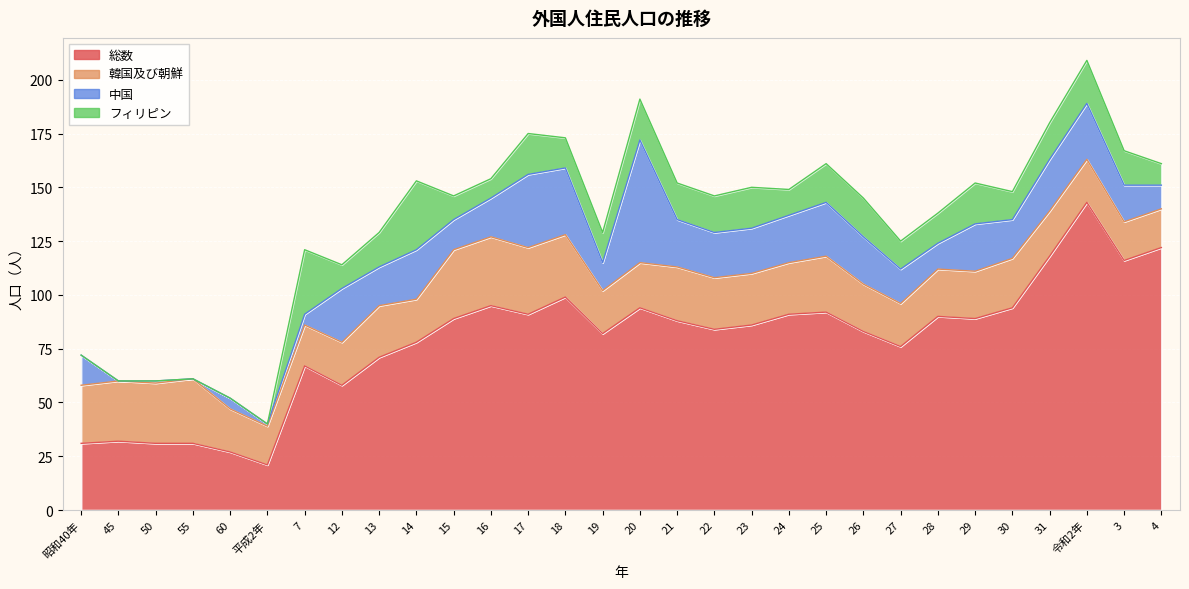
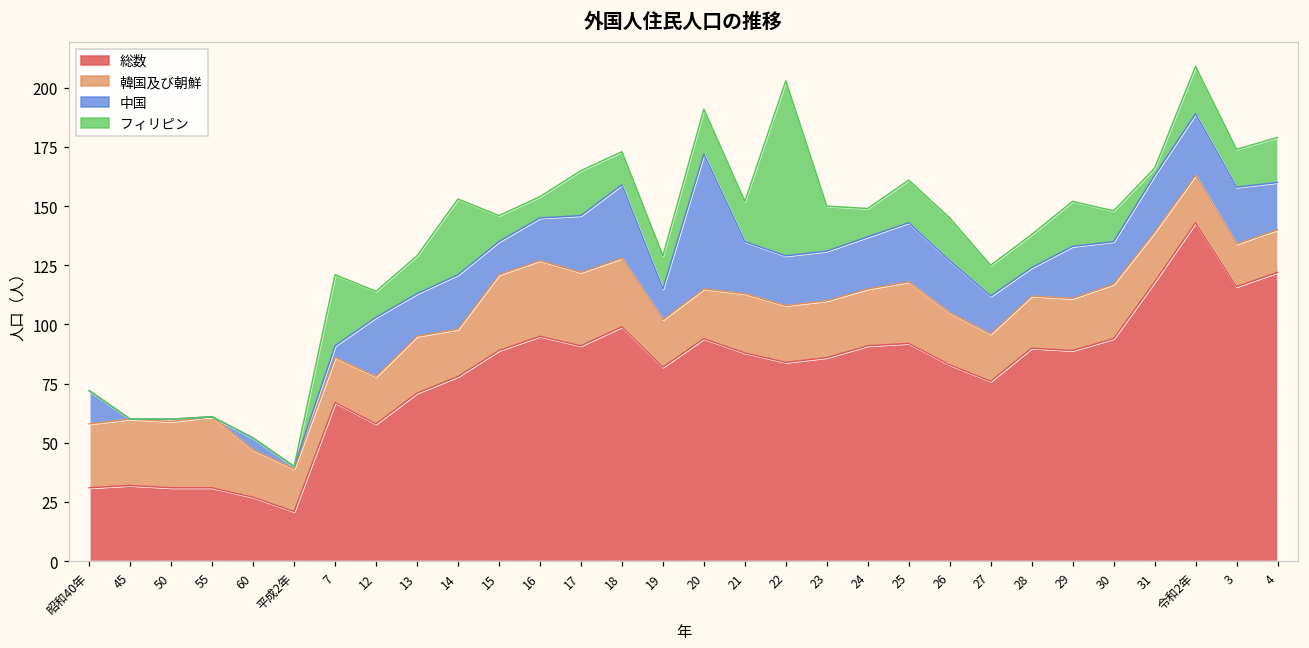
中国, 17: 34 -> 24
フィリピン, 22: 17 -> 74
フィリピン, 31: 17 -> 3
中国, 3: 17 -> 24
中国, 4: 11 -> 20
フィリピン, 4: 10 -> 19
